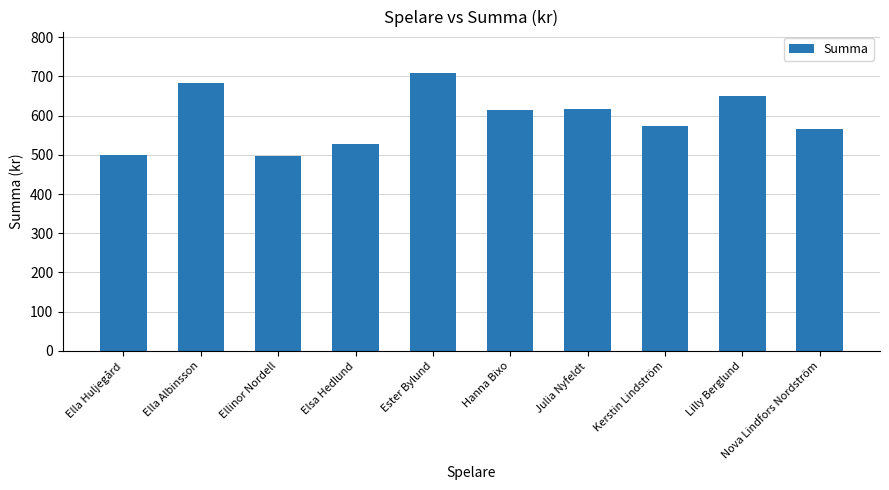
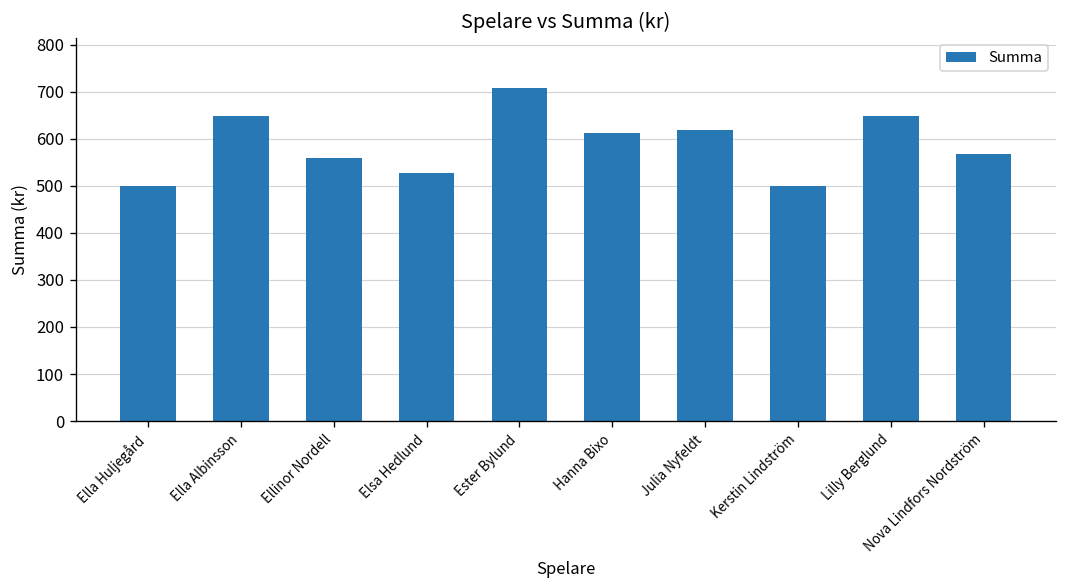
Ella Albinsson: 680 -> 650
Ellinor Nordell: 500 -> 560
Kerstin Lindström: 570 -> 500
